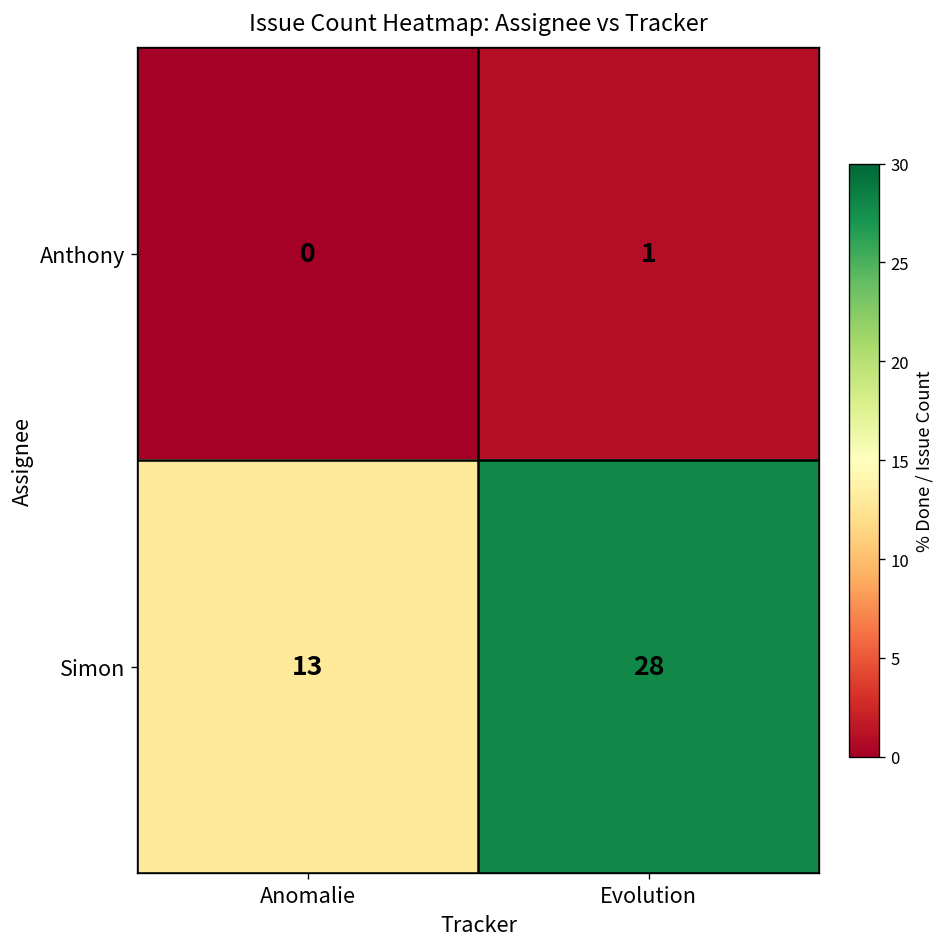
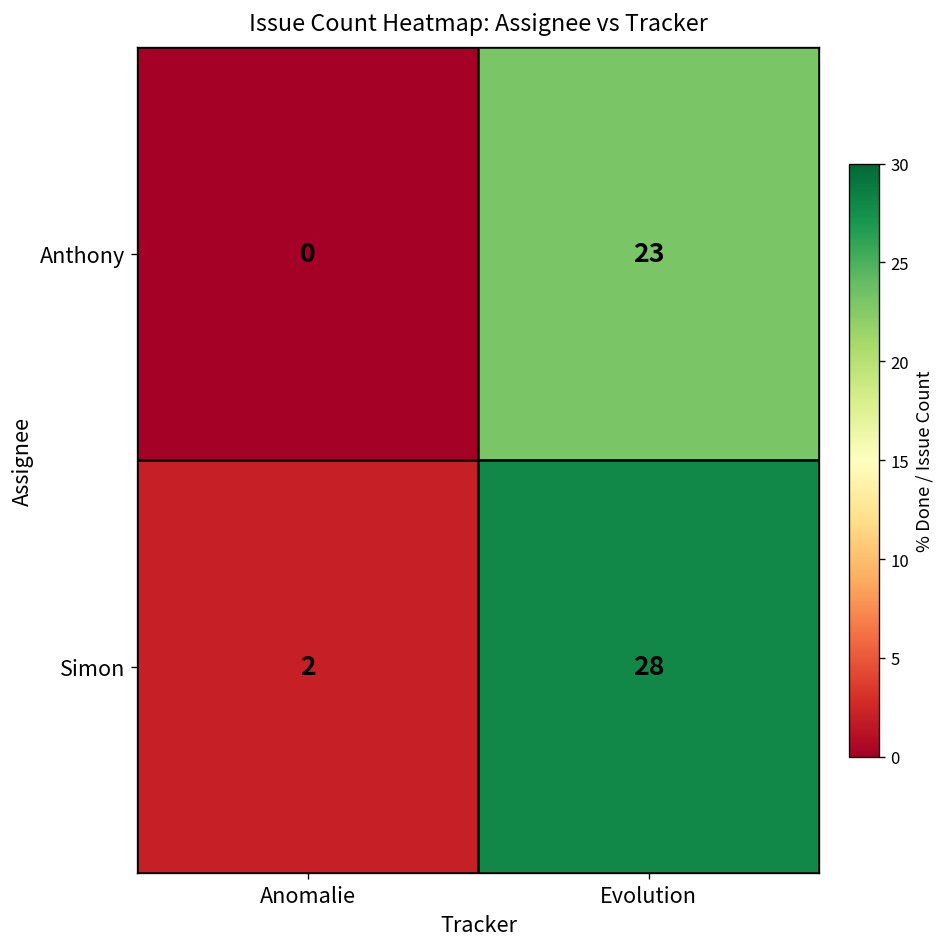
Anthony, Evolution: 1 -> 23
Simon, Anomalie: 13 -> 2
